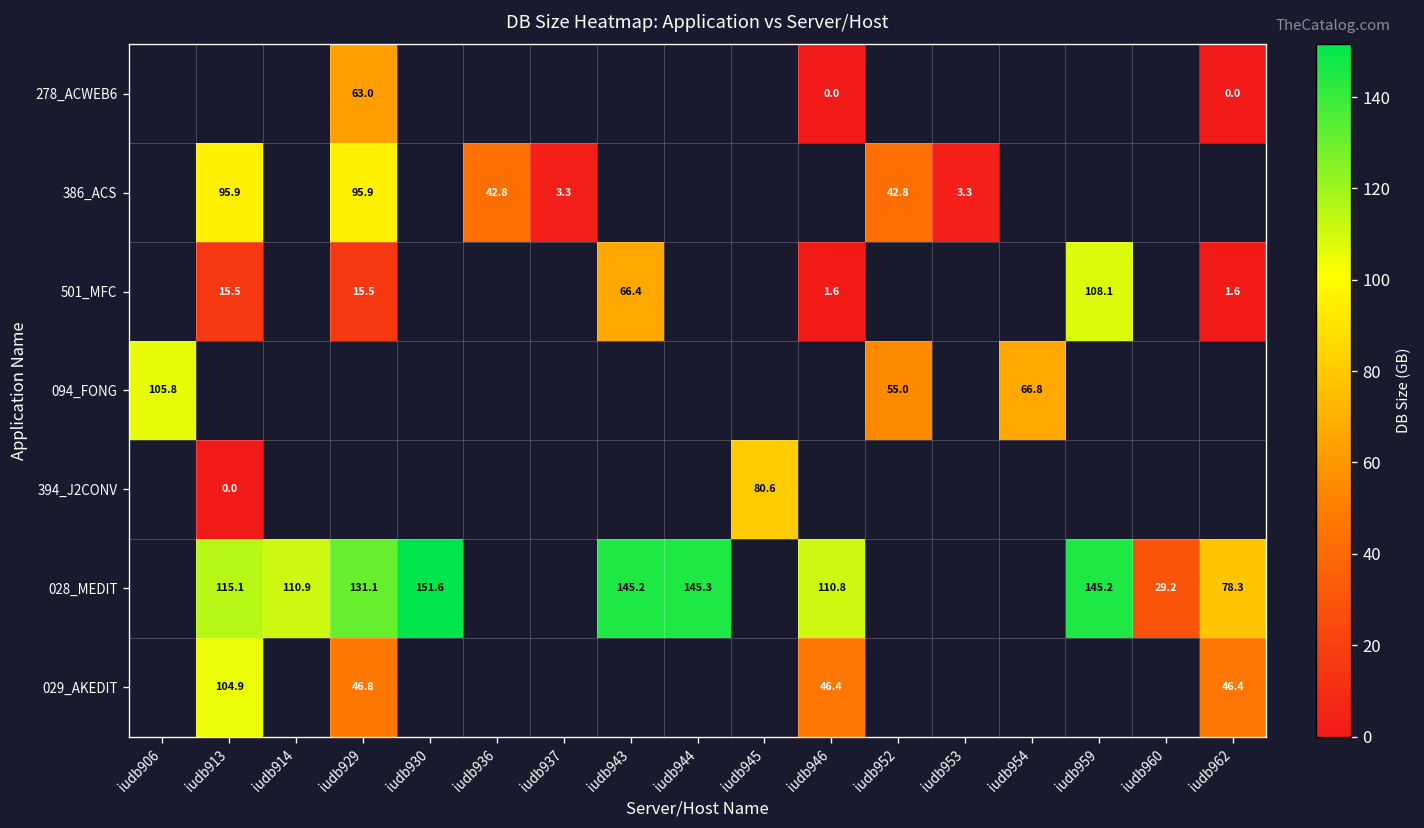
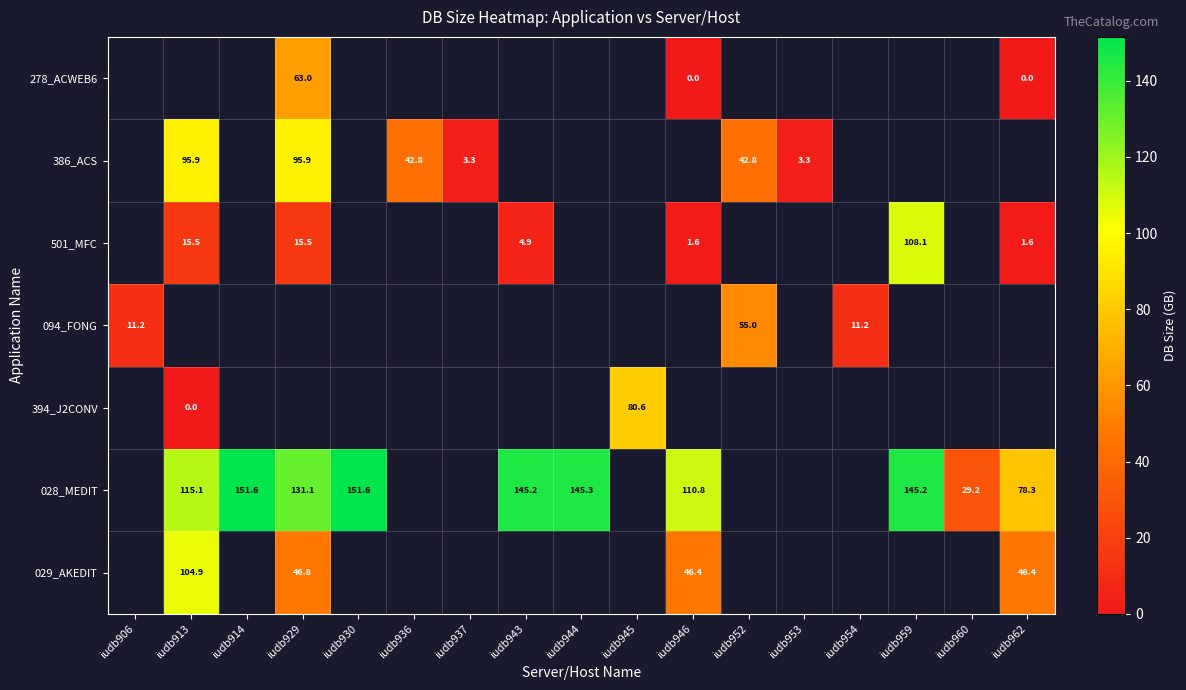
501_MFC, iudb943: 66.4 -> 4.9
094_FONG, iudb906: 105.8 -> 11.2
094_FONG, iudb954: 66.8 -> 11.2
028_MEDIT, iudb914: 110.9 -> 151.6
